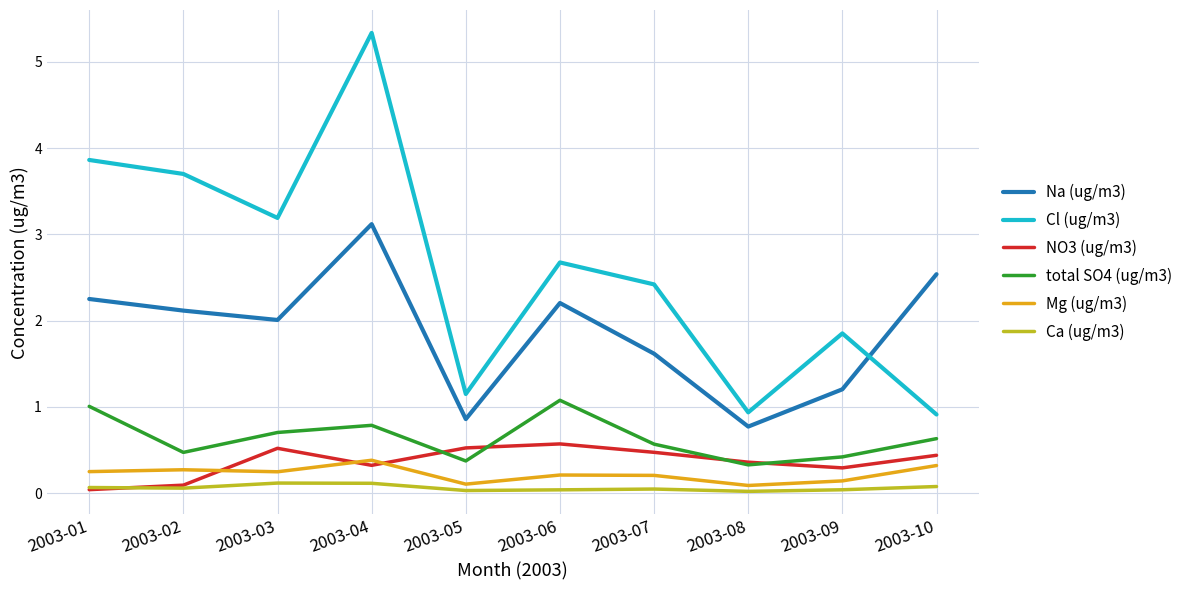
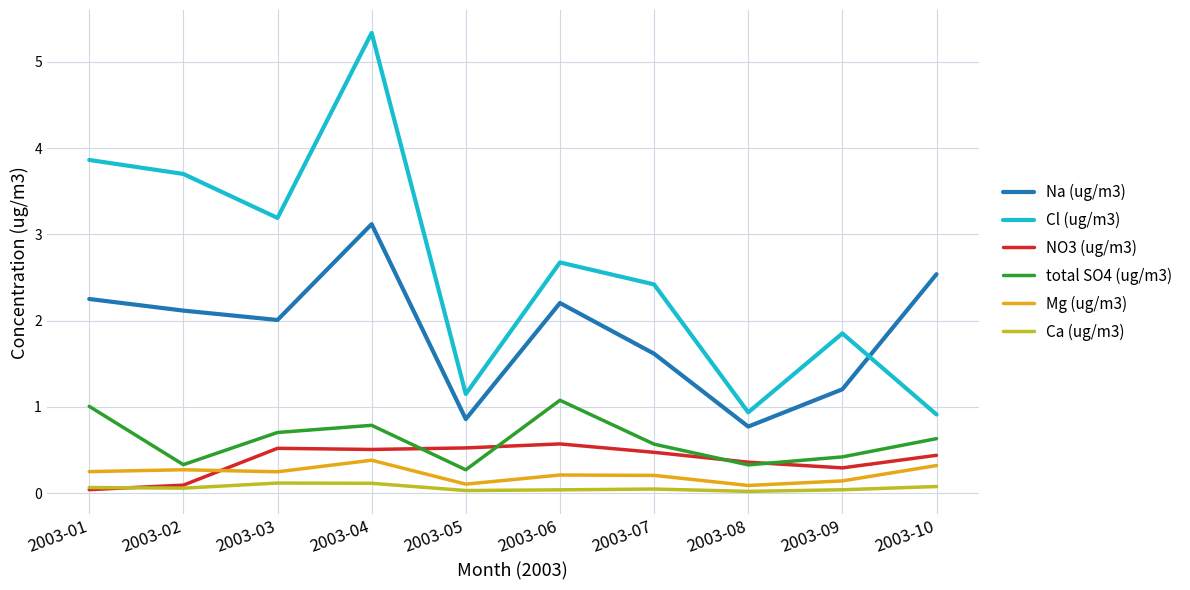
total SO4 (ug/m3), 2003-02: 0.5 -> 0.3
NO3 (ug/m3), 2003-04: 0.3 -> 0.5
total SO4 (ug/m3), 2003-05: 0.4 -> 0.3
